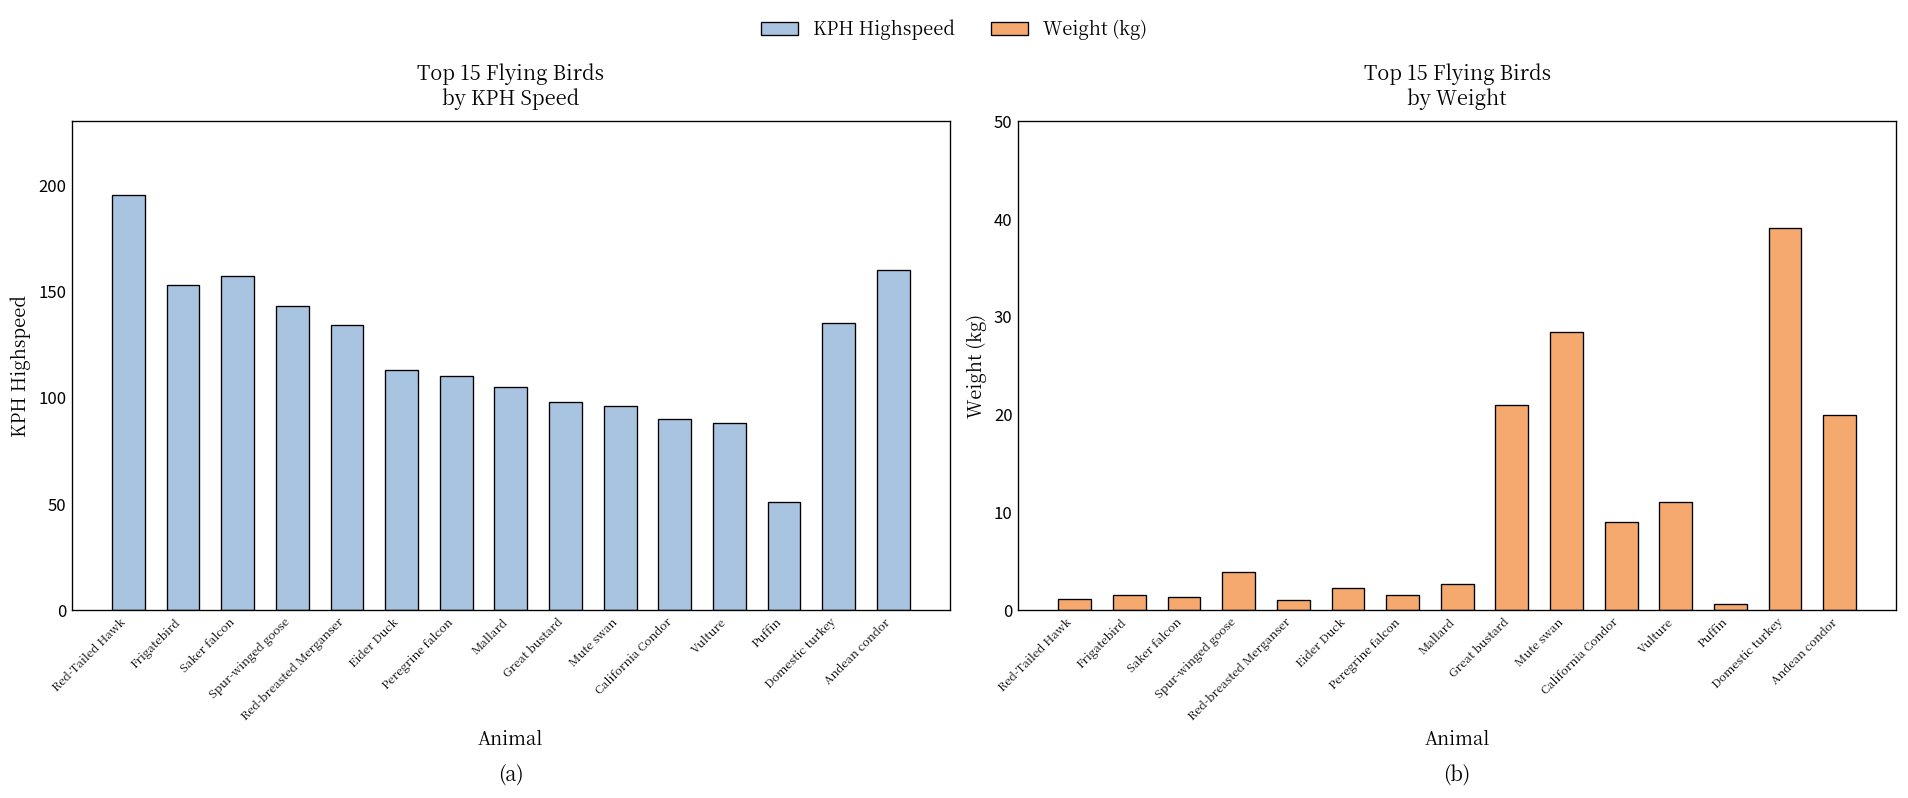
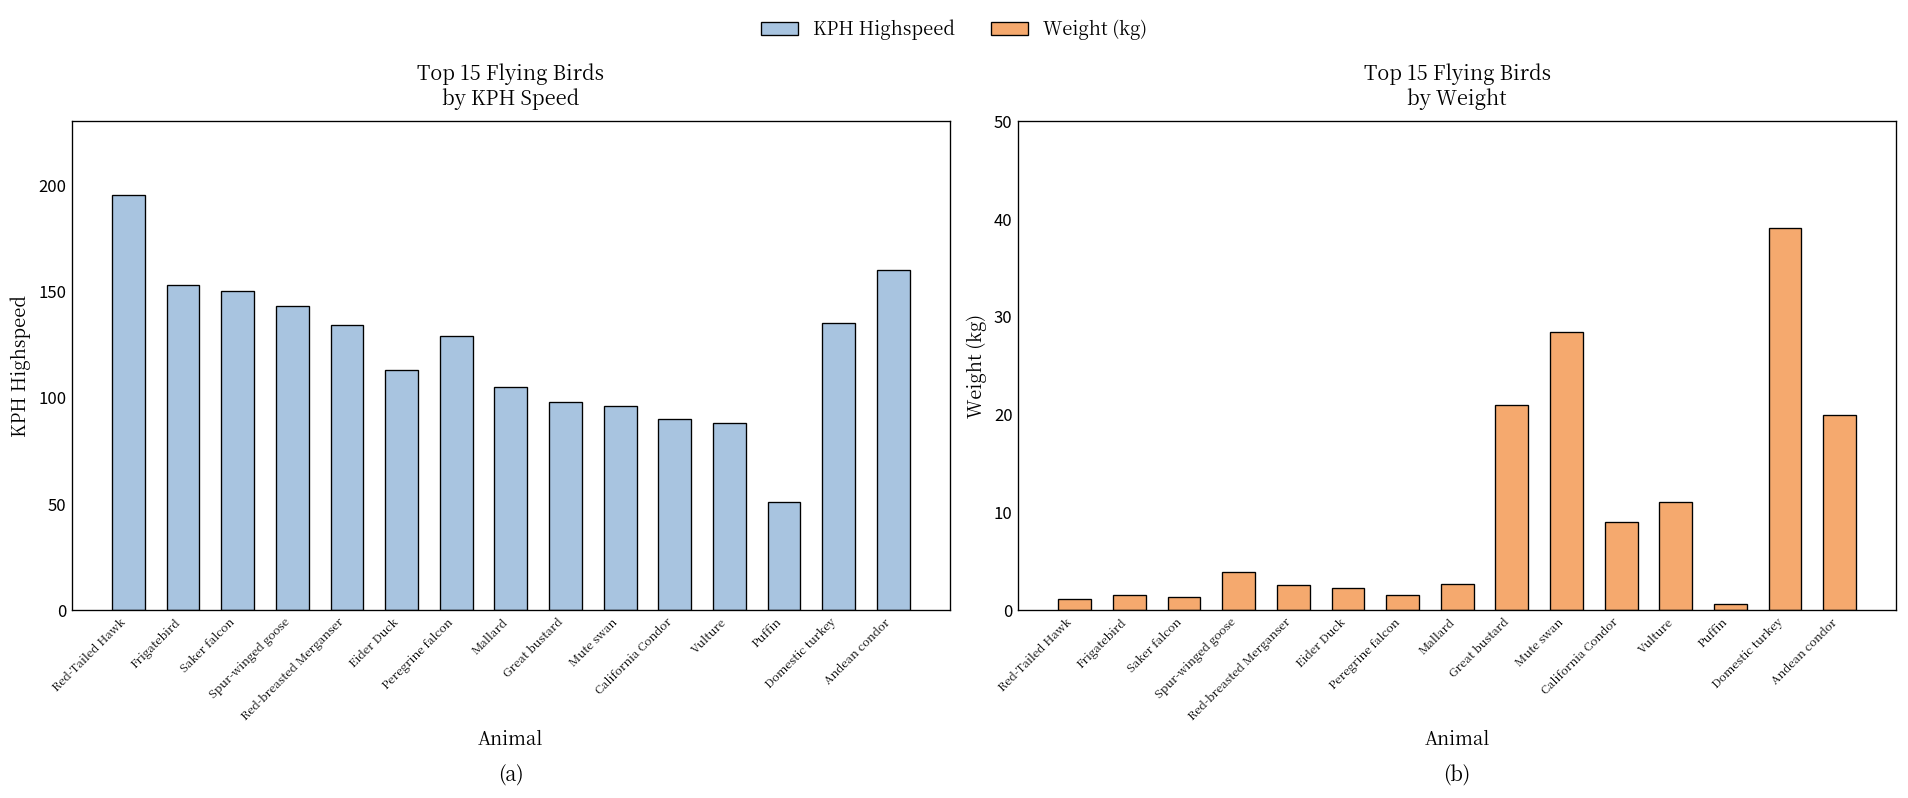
Top 15 Flying Birds by KPH Speed, Saker falcon: 157 -> 150
Top 15 Flying Birds by KPH Speed, Peregrine falcon: 110 -> 129
Top 15 Flying Birds by Weight, Red-breasted Merganser: 1 -> 3
